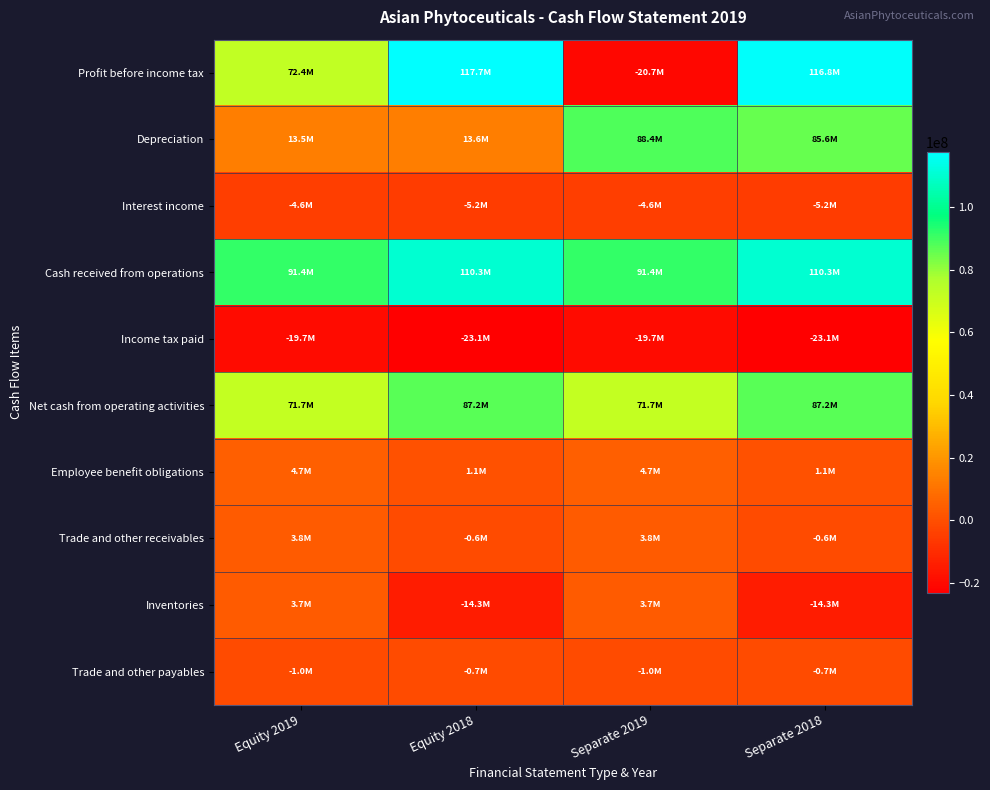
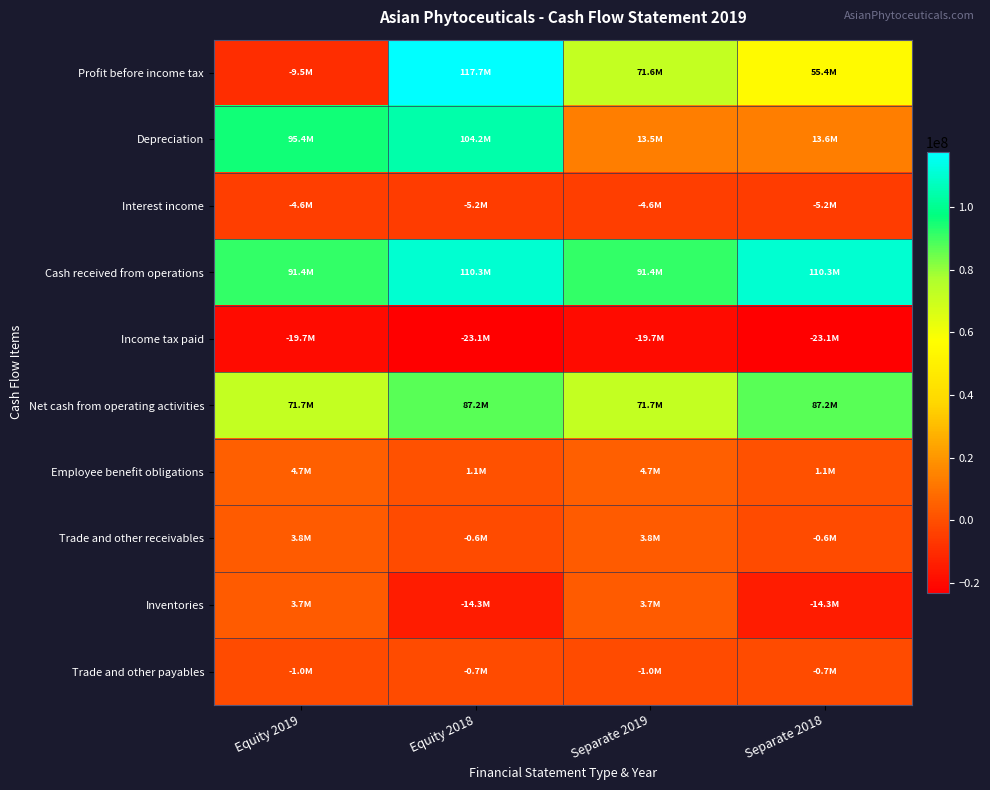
Profit before income tax, Equity 2019: 72.4M -> -9.5M
Profit before income tax, Separate 2019: -20.7M -> 71.6M
Profit before income tax, Separate 2018: 116.8M -> 55.4M
Depreciation, Equity 2019: 13.5M -> 95.4M
Depreciation, Equity 2018: 13.6M -> 104.2M
Depreciation, Separate 2019: 88.4M -> 13.5M
Depreciation, Separate 2018: 85.6M -> 13.6M
